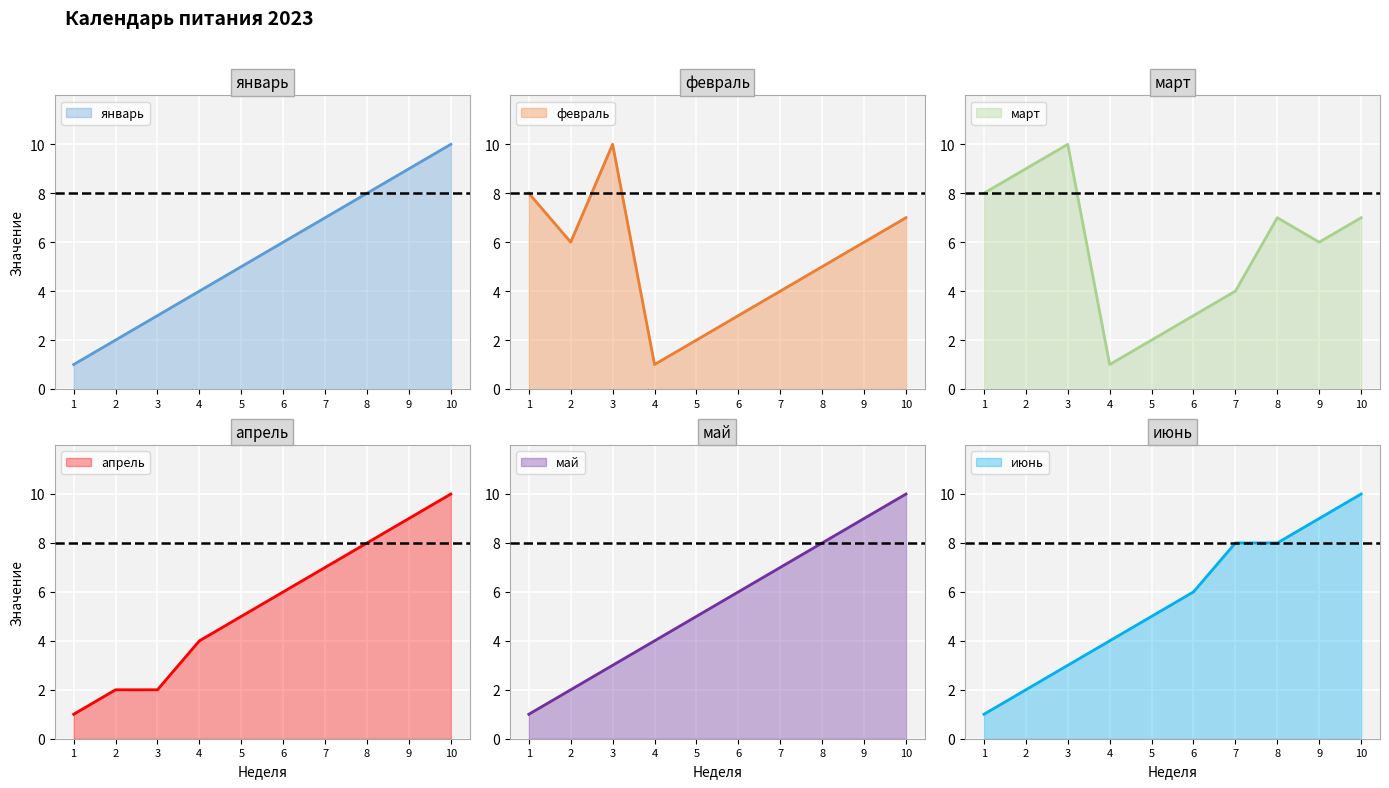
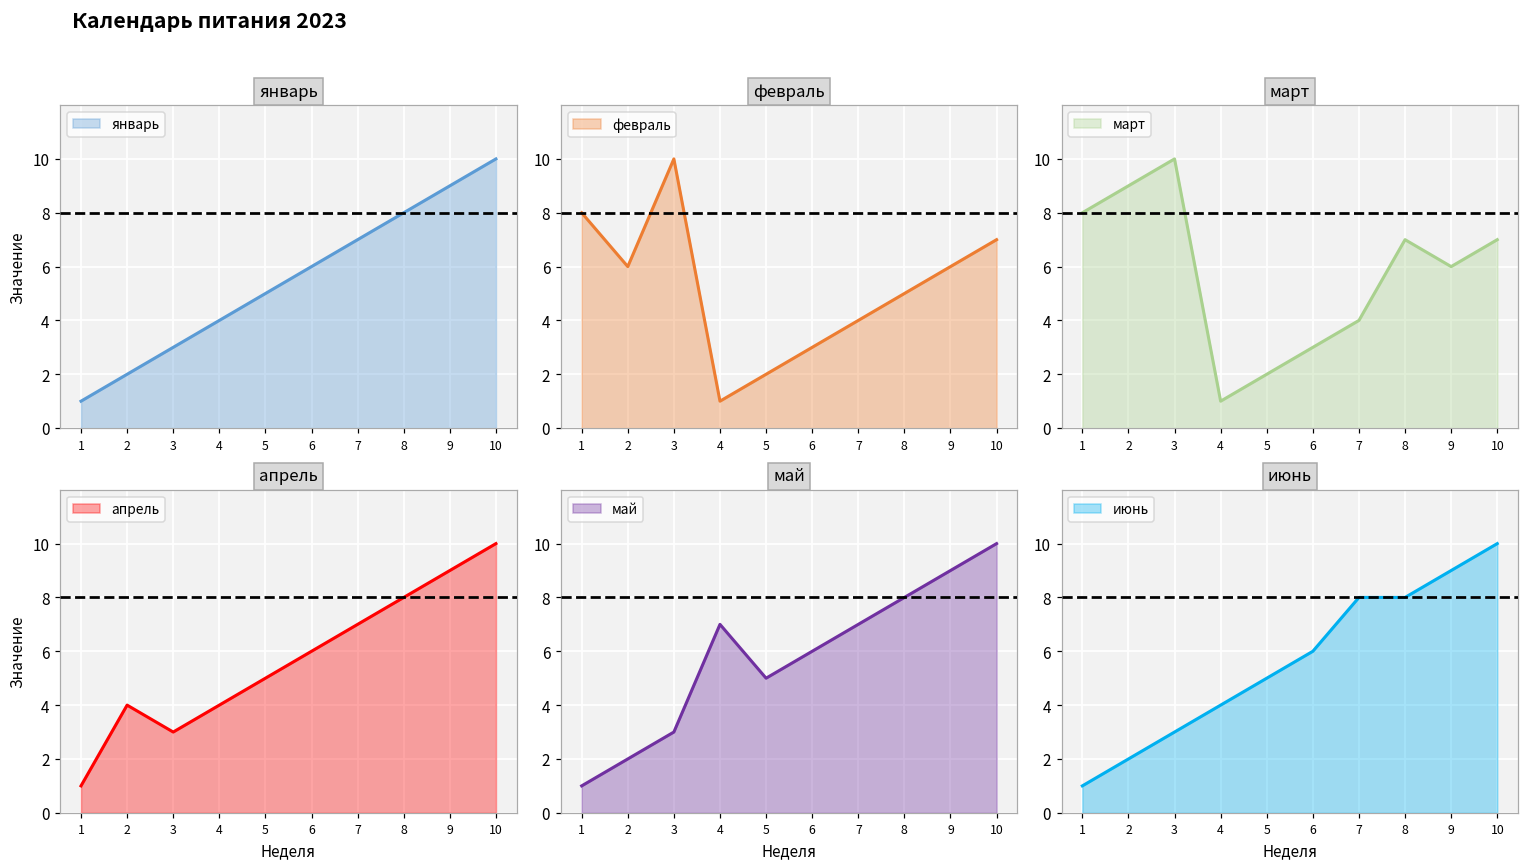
апрель, 2: 2 -> 4
апрель, 3: 2 -> 3
май, 4: 4 -> 7
